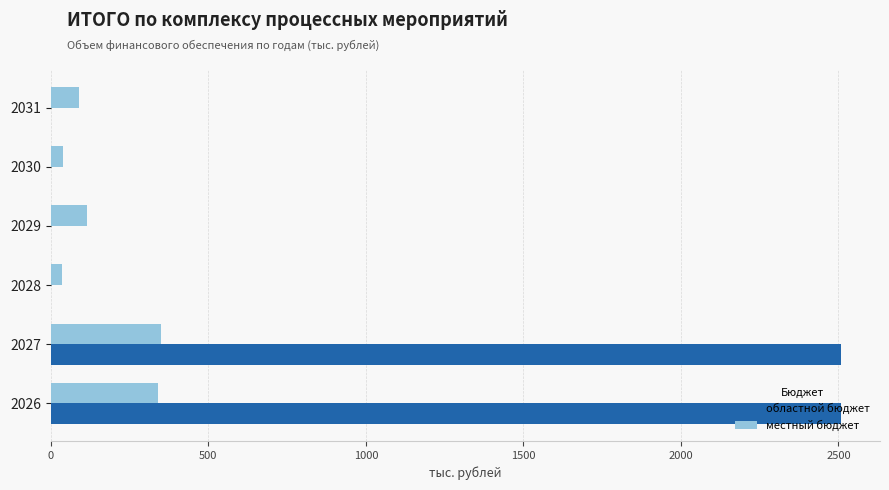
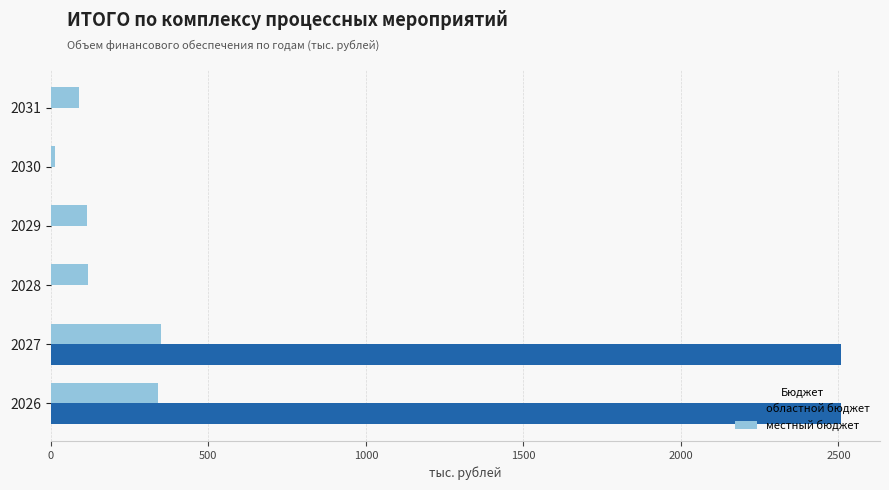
местный бюджет, 2030: 40 -> 10
местный бюджет, 2028: 40 -> 120
